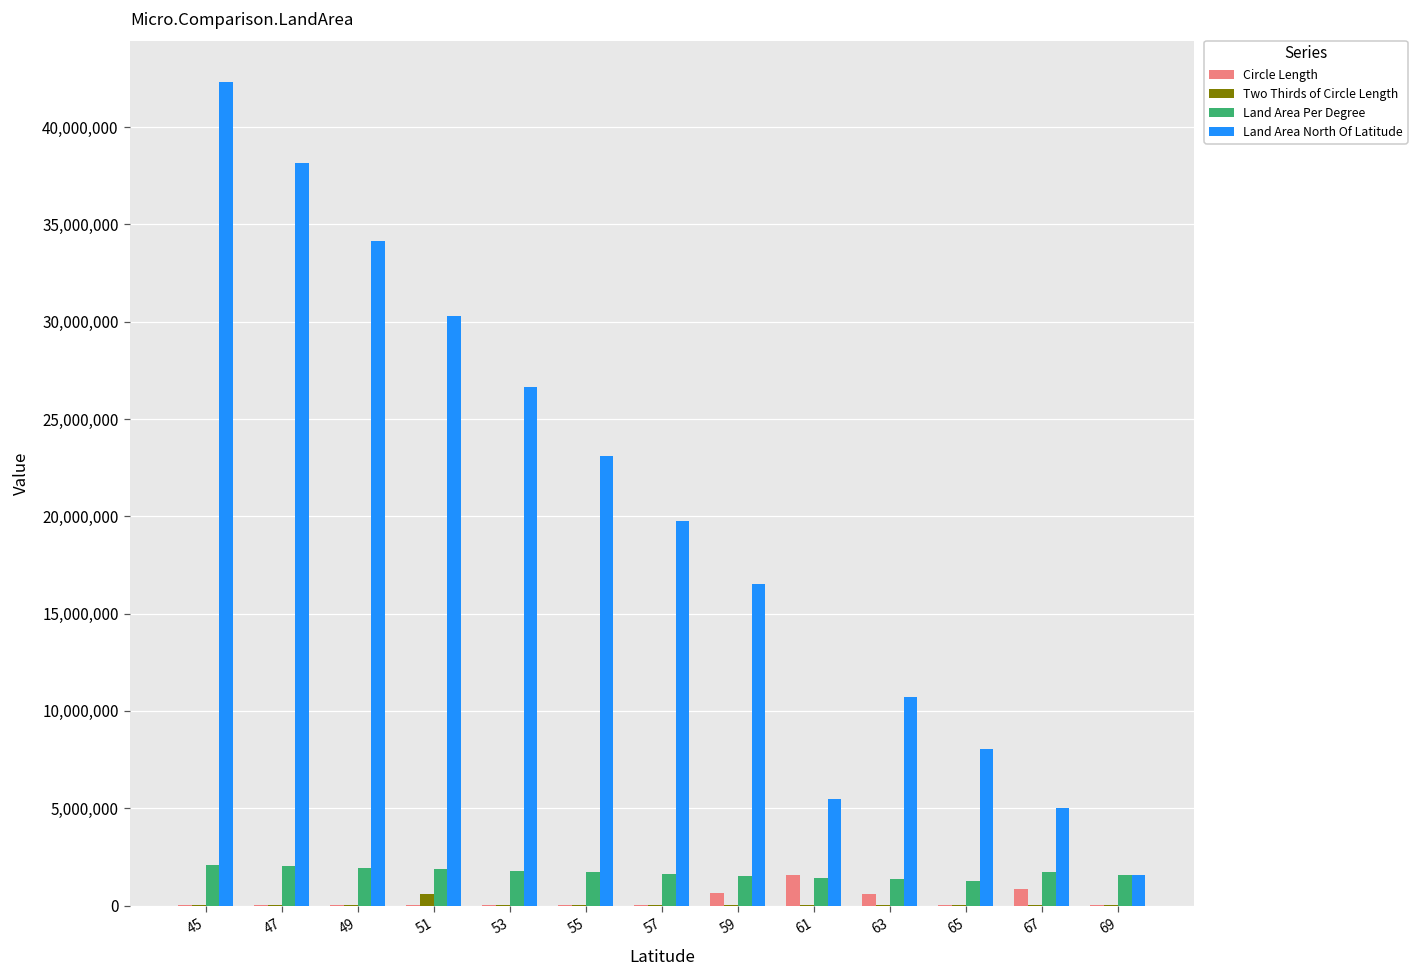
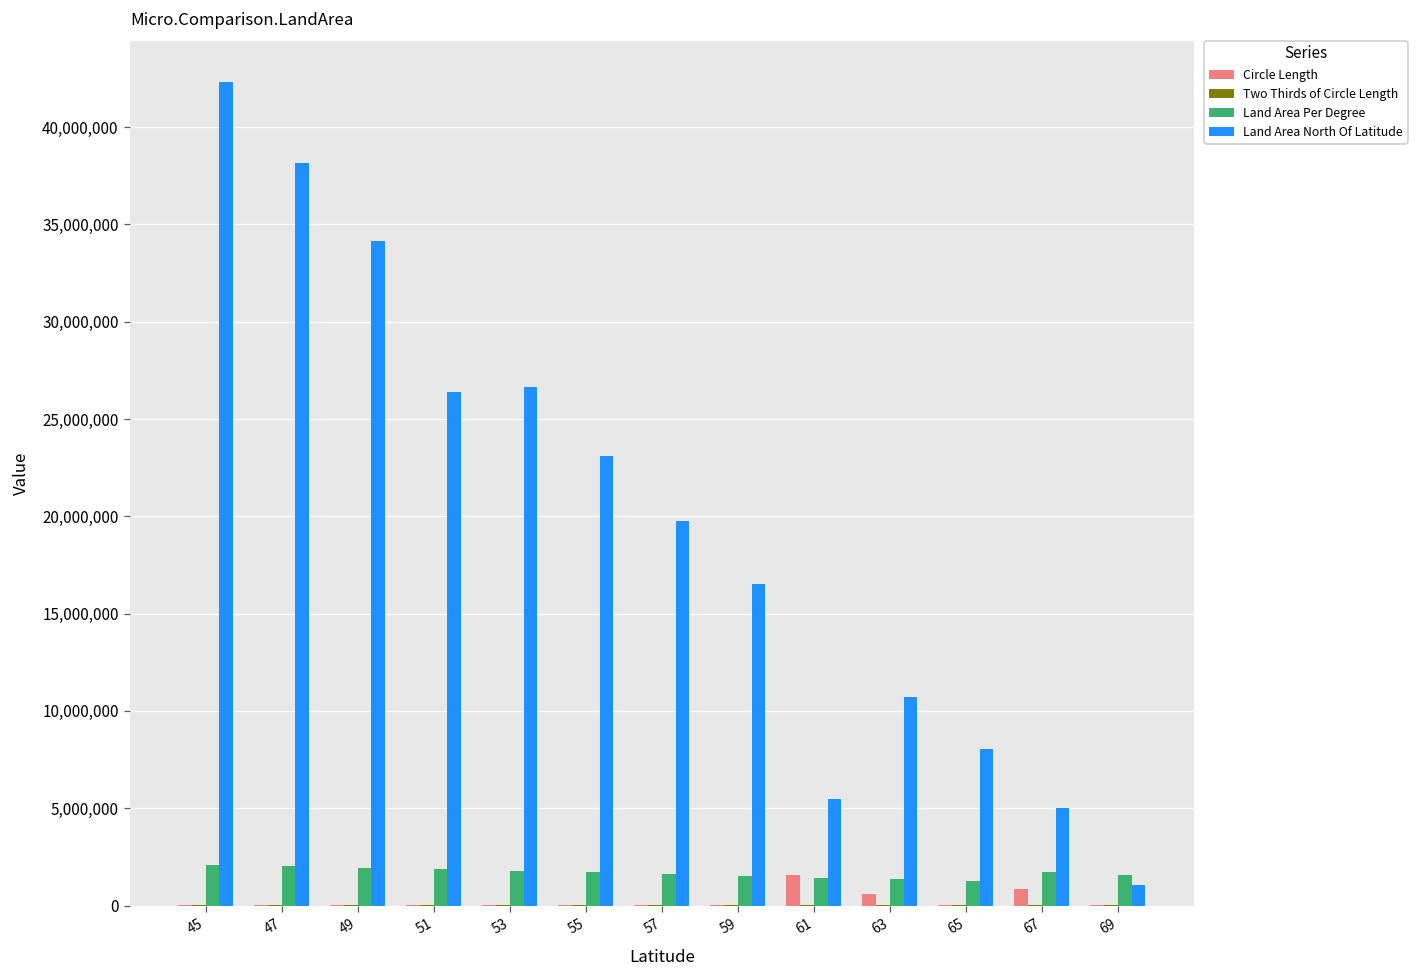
Two Thirds of Circle Length, 51: 600,000 -> 0
Land Area North Of Latitude, 51: 30,300,000 -> 26,400,000
Circle Length, 59: 600,000 -> 0
Land Area North Of Latitude, 69: 1,600,000 -> 1,100,000
